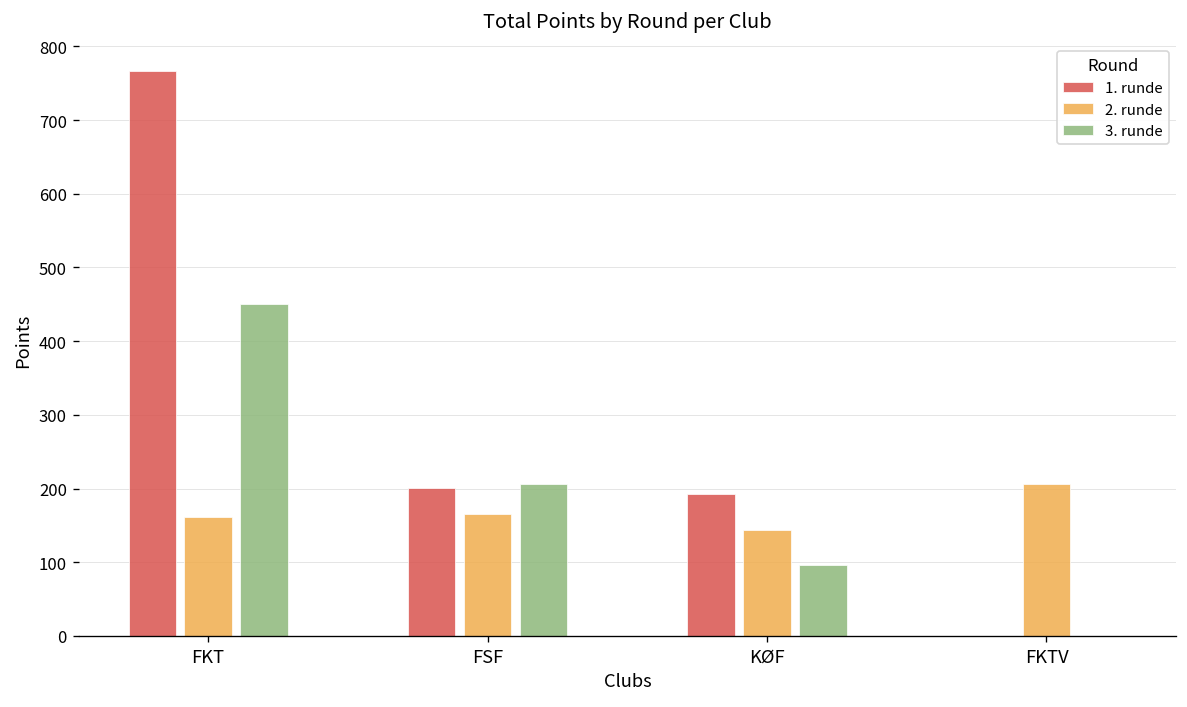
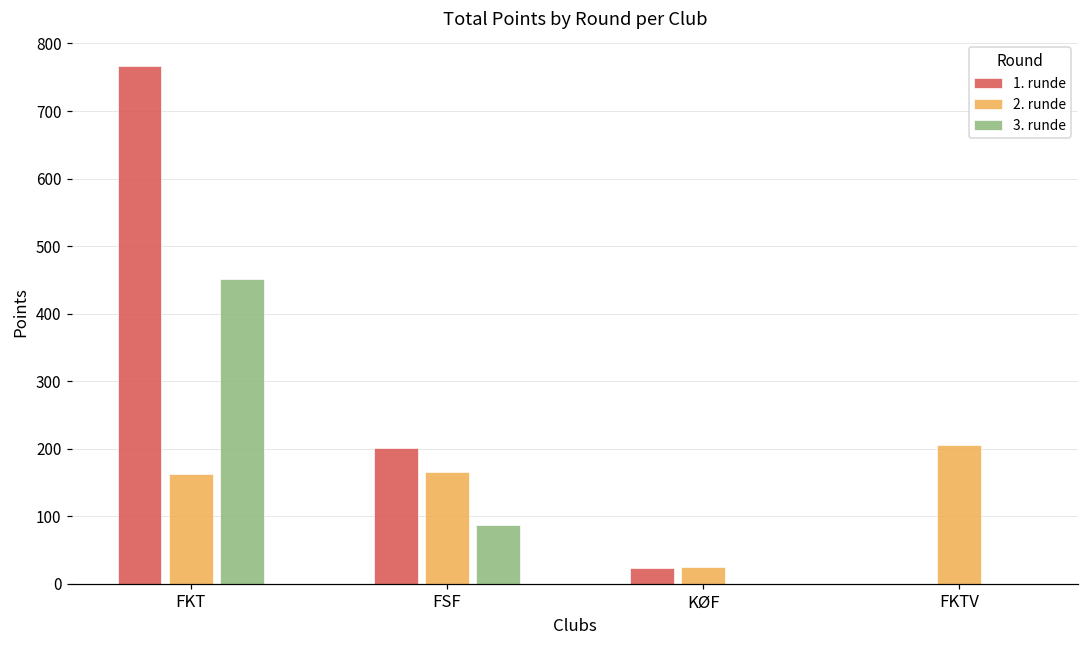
3. runde, FSF: 210 -> 90
1. runde, KØF: 190 -> 20
2. runde, KØF: 140 -> 30
3. runde, KØF: 100 -> 0
